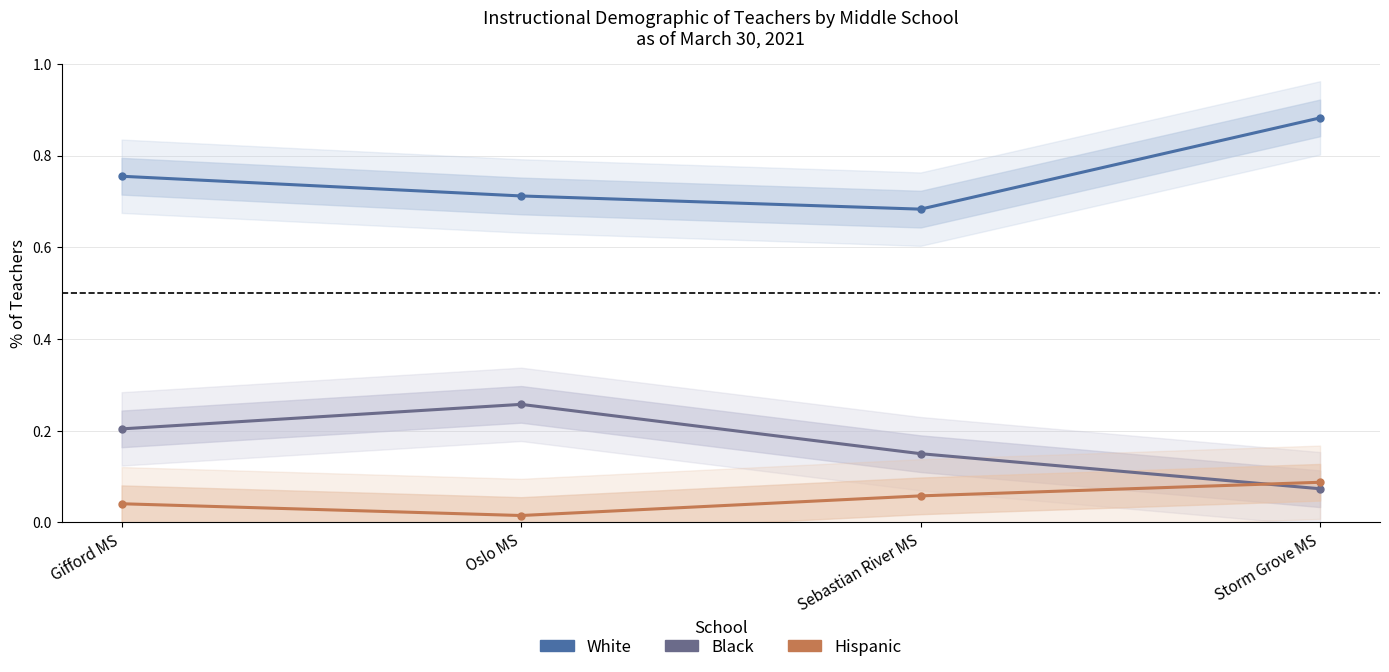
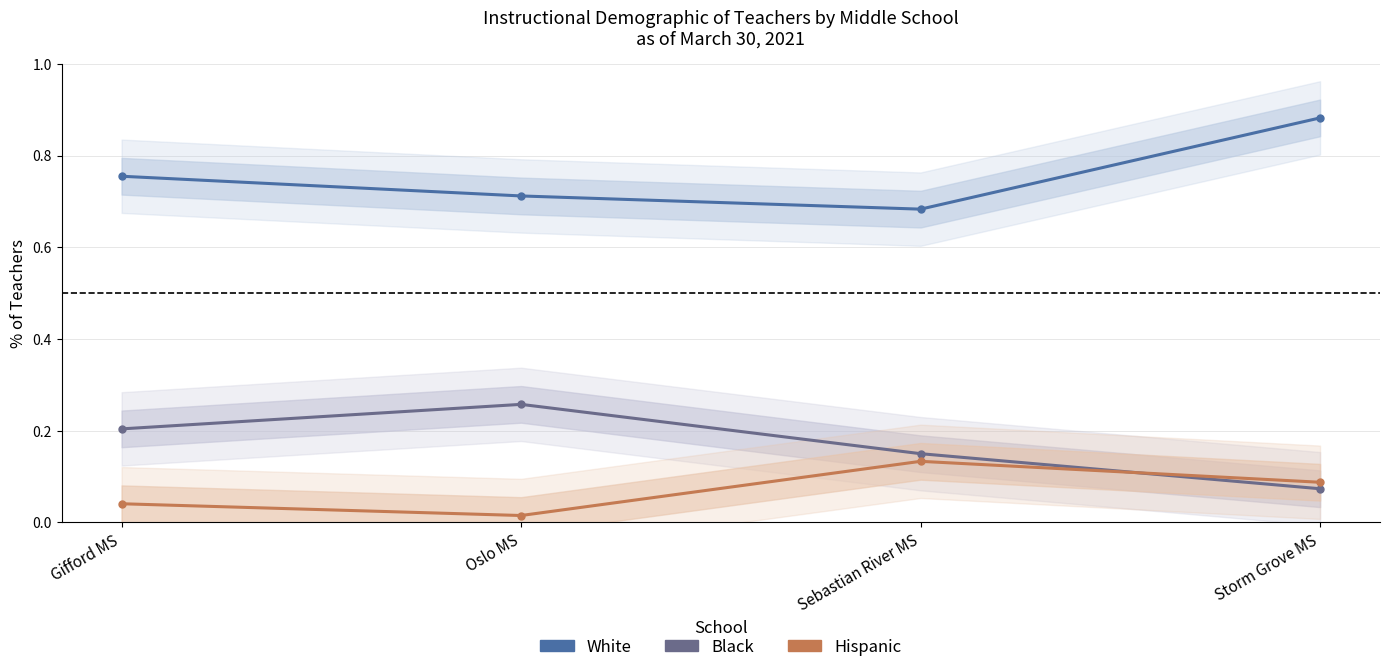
Hispanic, Sebastian River MS: 0.06 -> 0.13
